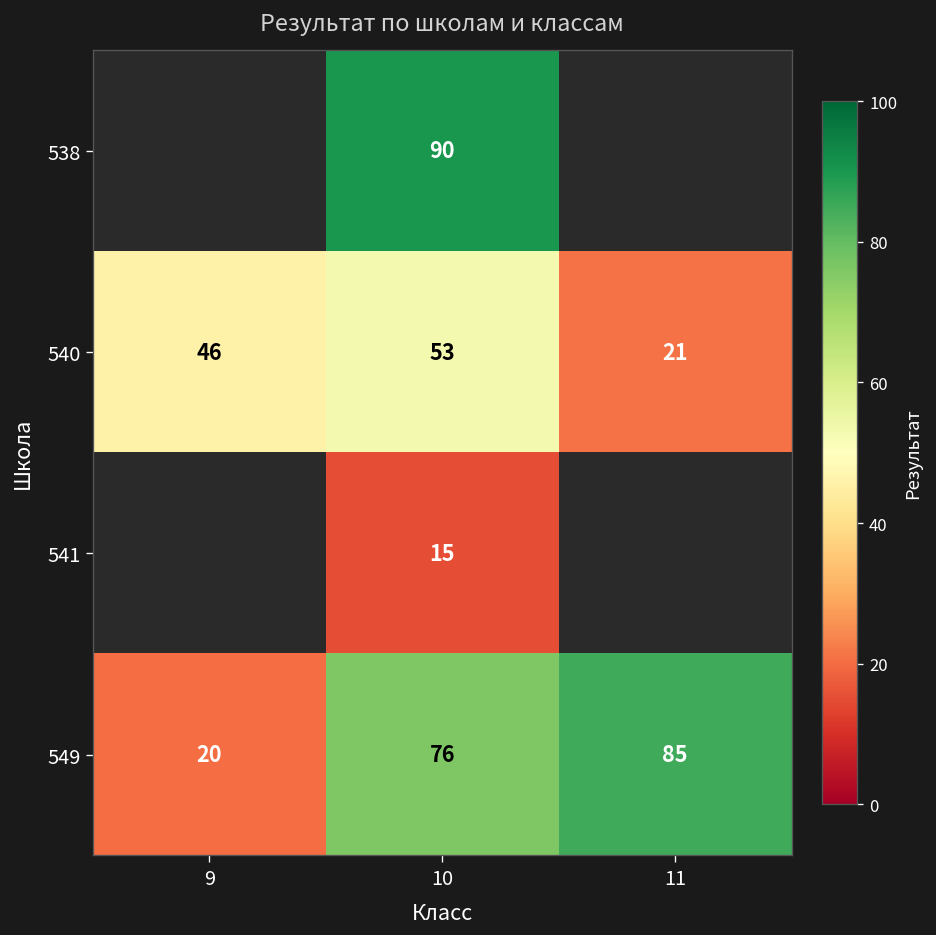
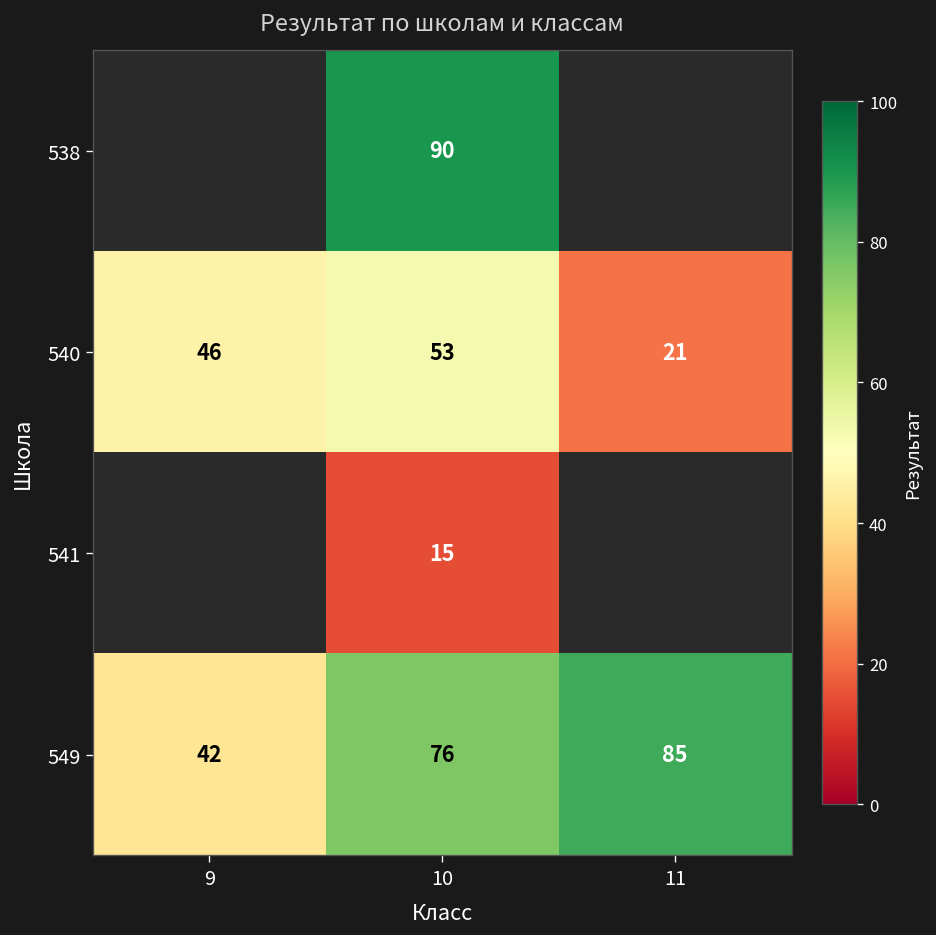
549, 9: 20 -> 42
